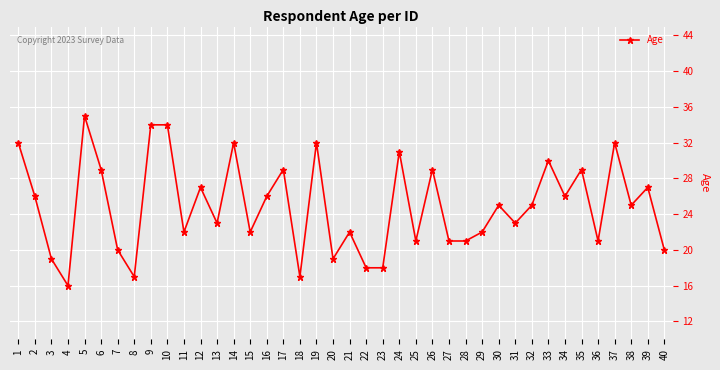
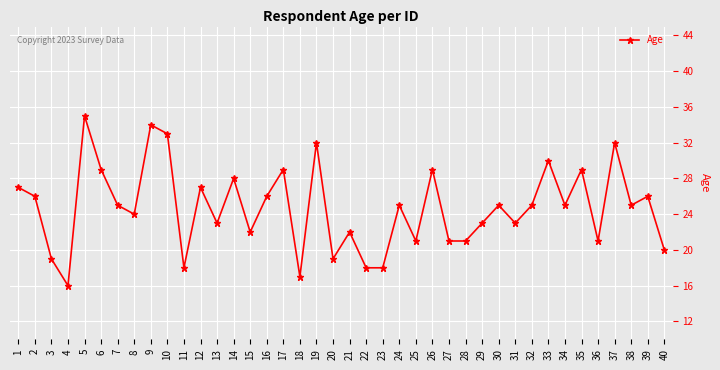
1: 32 -> 27
7: 20 -> 25
8: 17 -> 24
10: 34 -> 33
11: 22 -> 18
14: 32 -> 28
24: 31 -> 25
29: 22 -> 23
34: 26 -> 25
39: 27 -> 26
